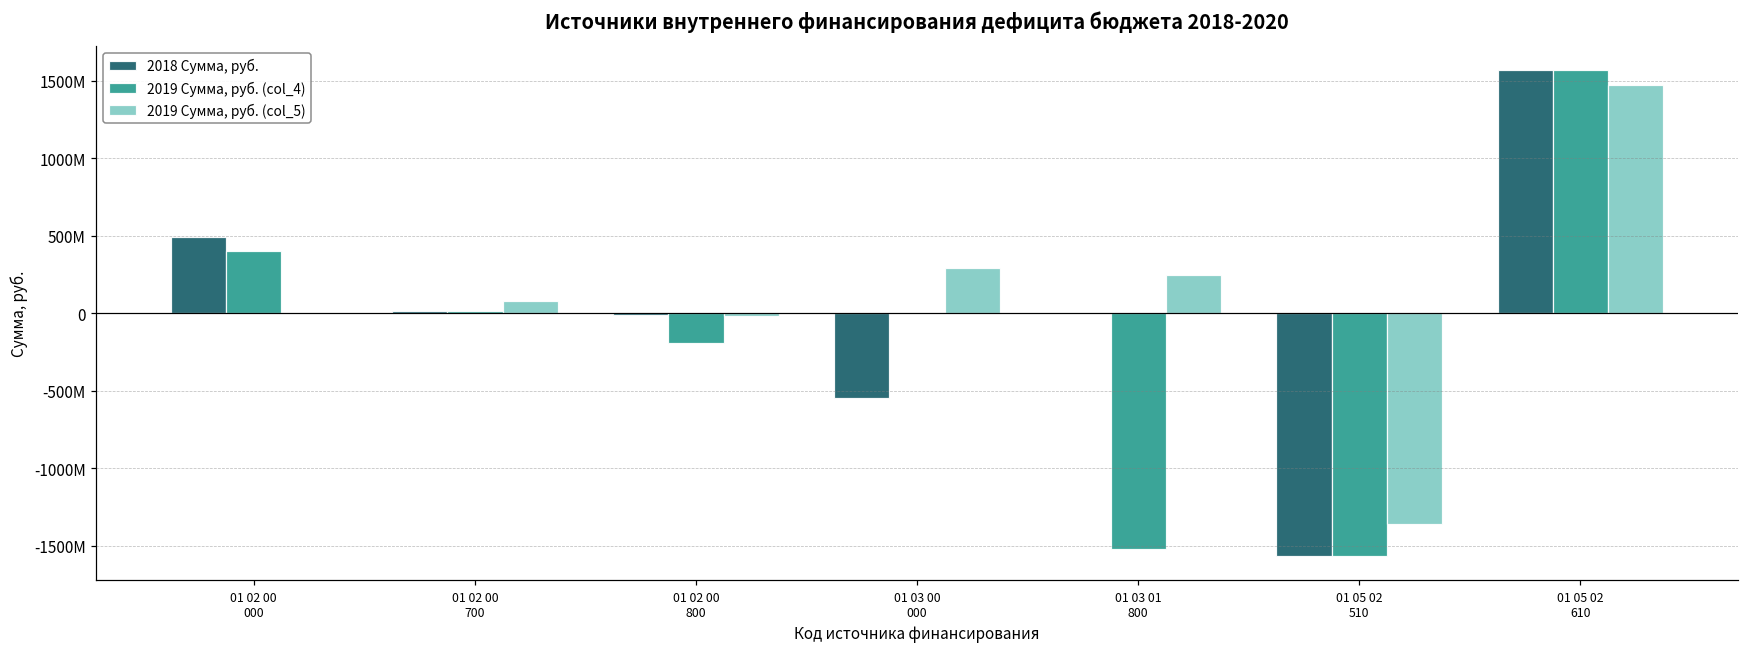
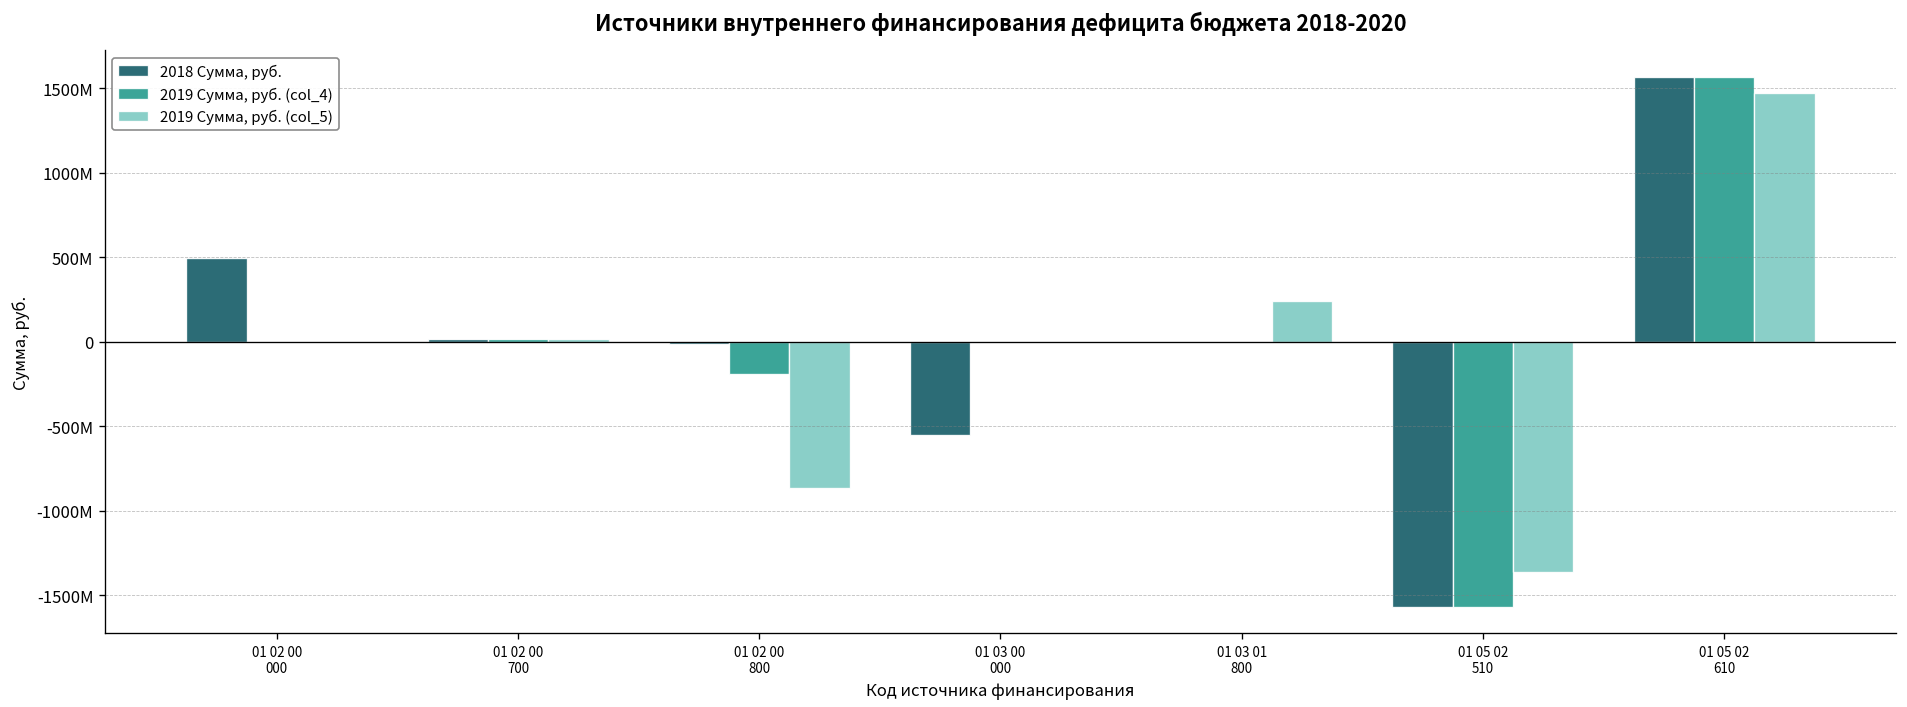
2019 Сумма, руб. (col_4), 01 02 00 000: 400000000 -> 0
2019 Сумма, руб. (col_5), 01 02 00 700: 80000000 -> 20000000
2019 Сумма, руб. (col_5), 01 02 00 800: -20000000 -> -870000000
2019 Сумма, руб. (col_5), 01 03 00 000: 290000000 -> 0
2019 Сумма, руб. (col_4), 01 03 01 800: -1520000000 -> 0
